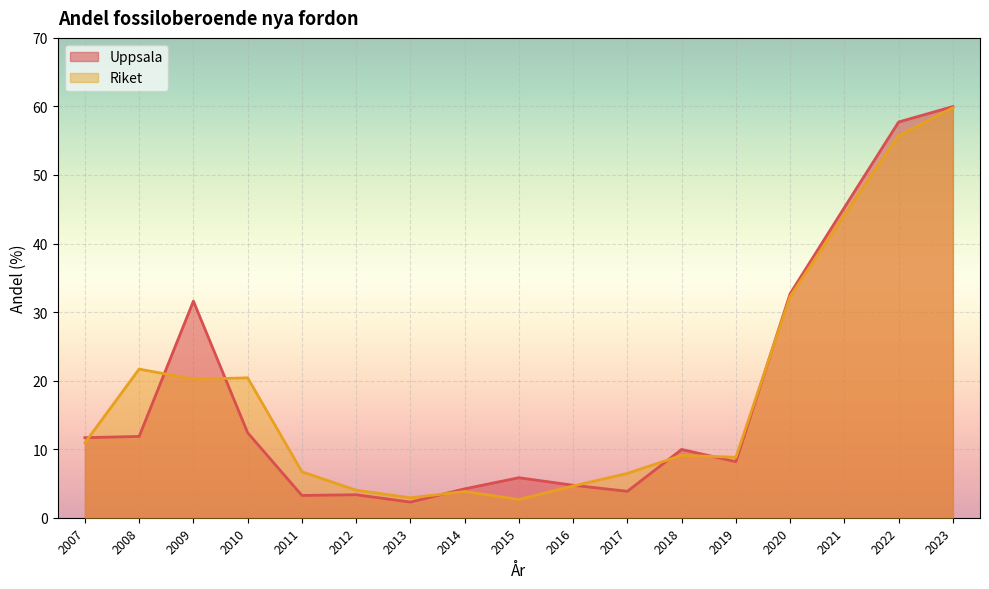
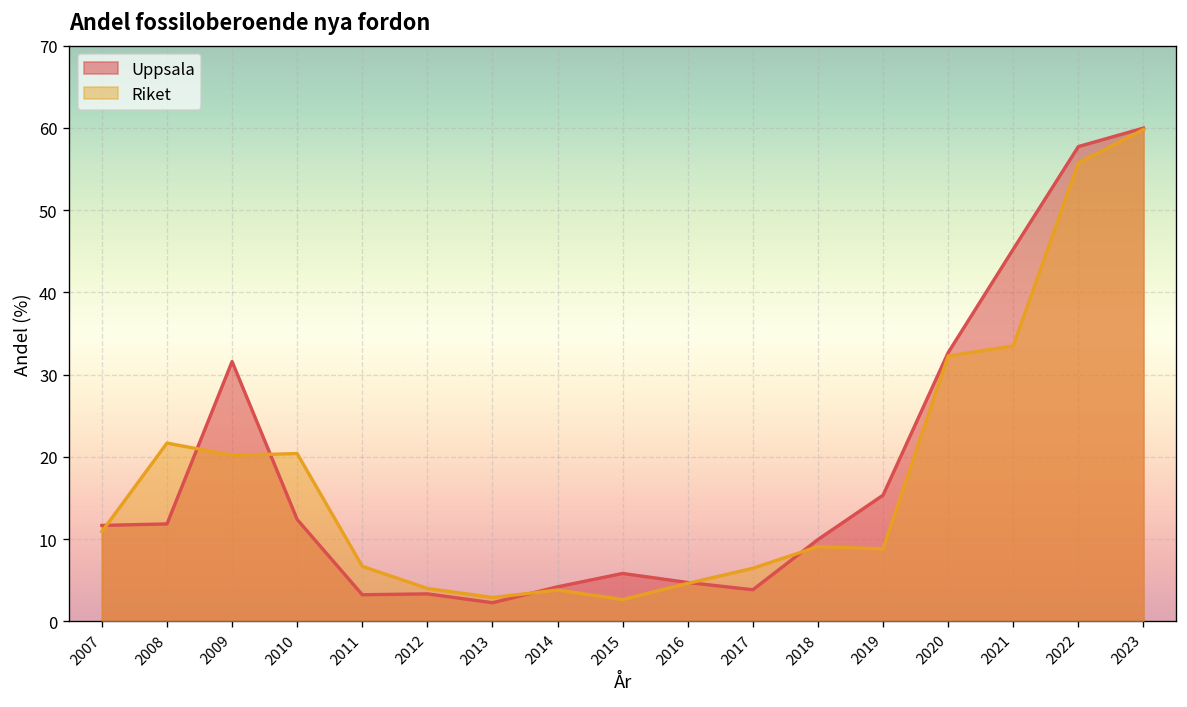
Uppsala, 2019: 8 -> 15
Riket, 2021: 44 -> 34
